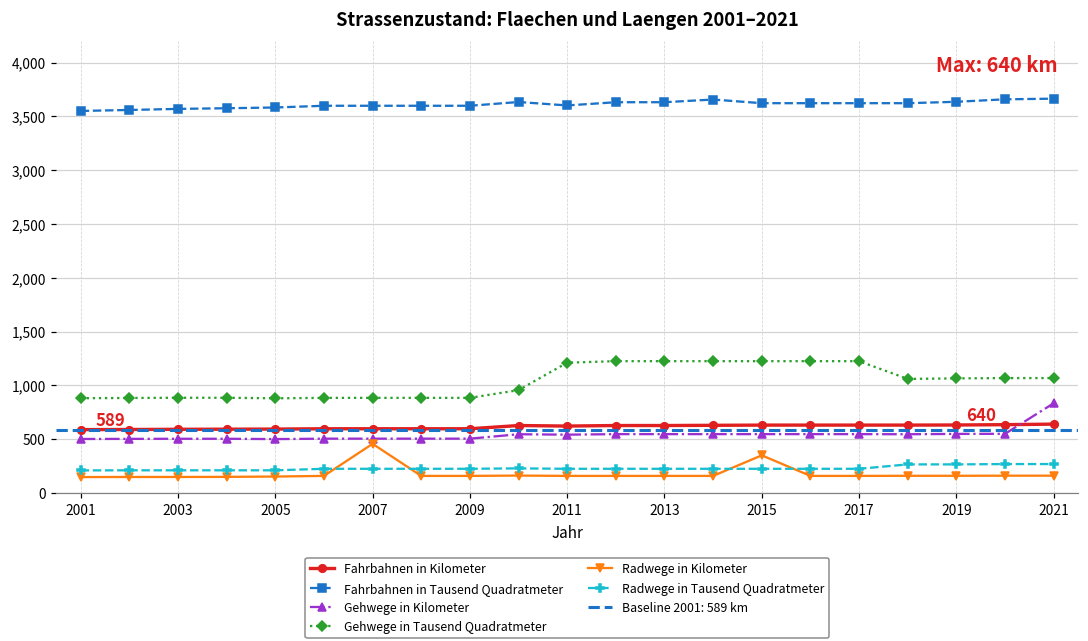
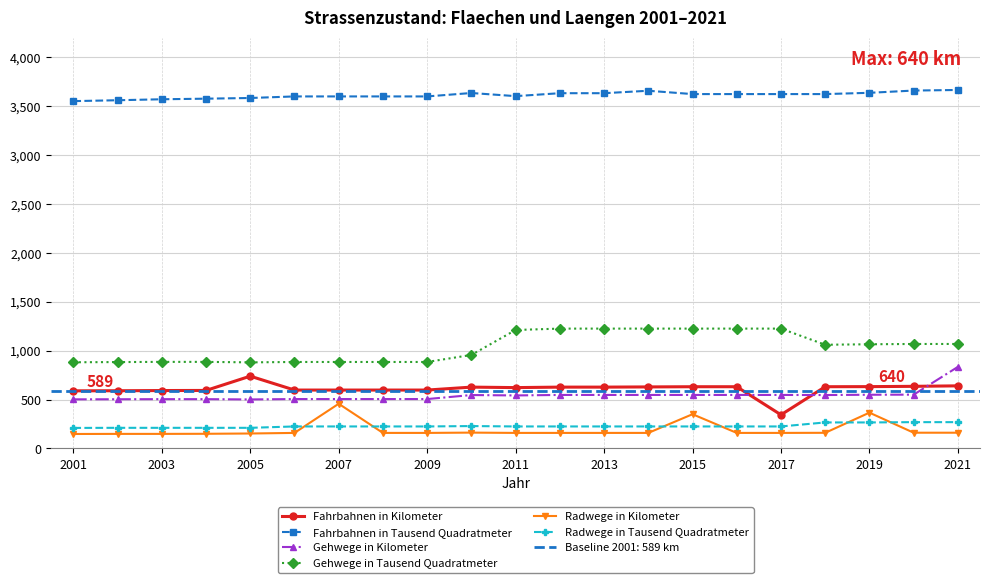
Fahrbahnen in Kilometer, 2005: 600 -> 700
Fahrbahnen in Kilometer, 2017: 600 -> 300
Radwege in Kilometer, 2019: 200 -> 400
